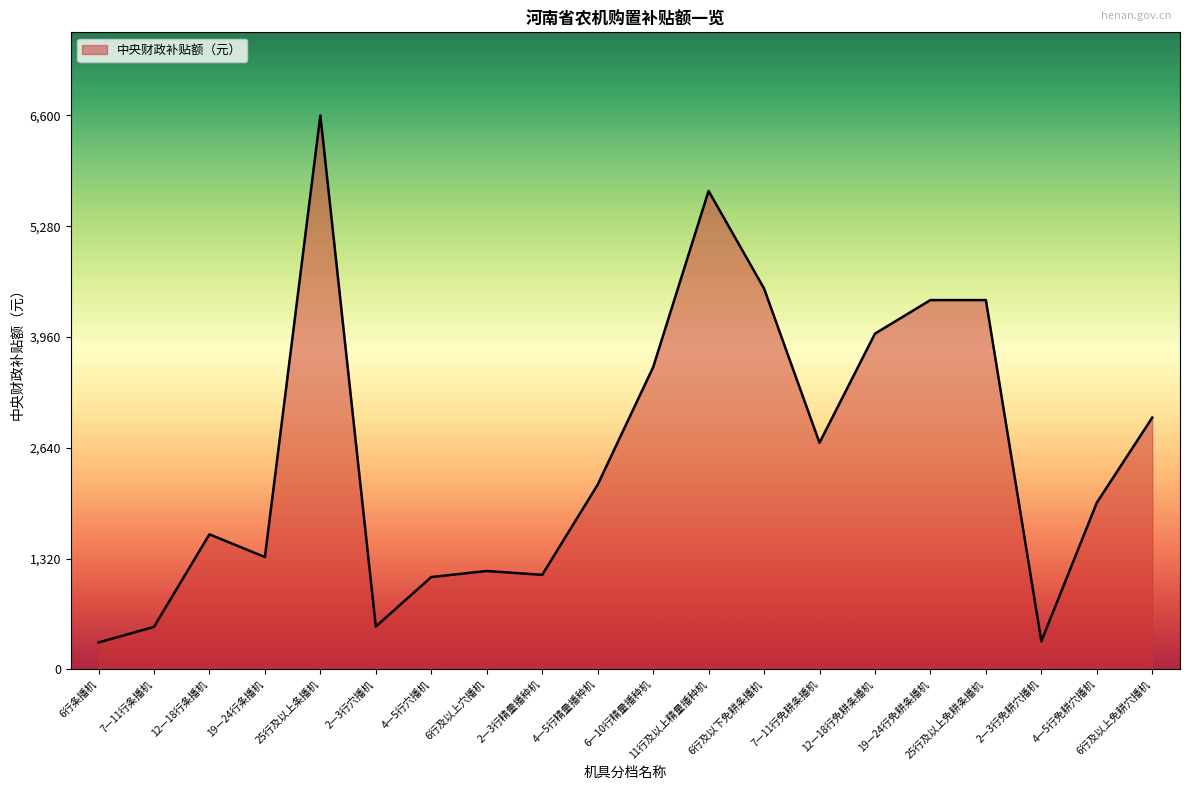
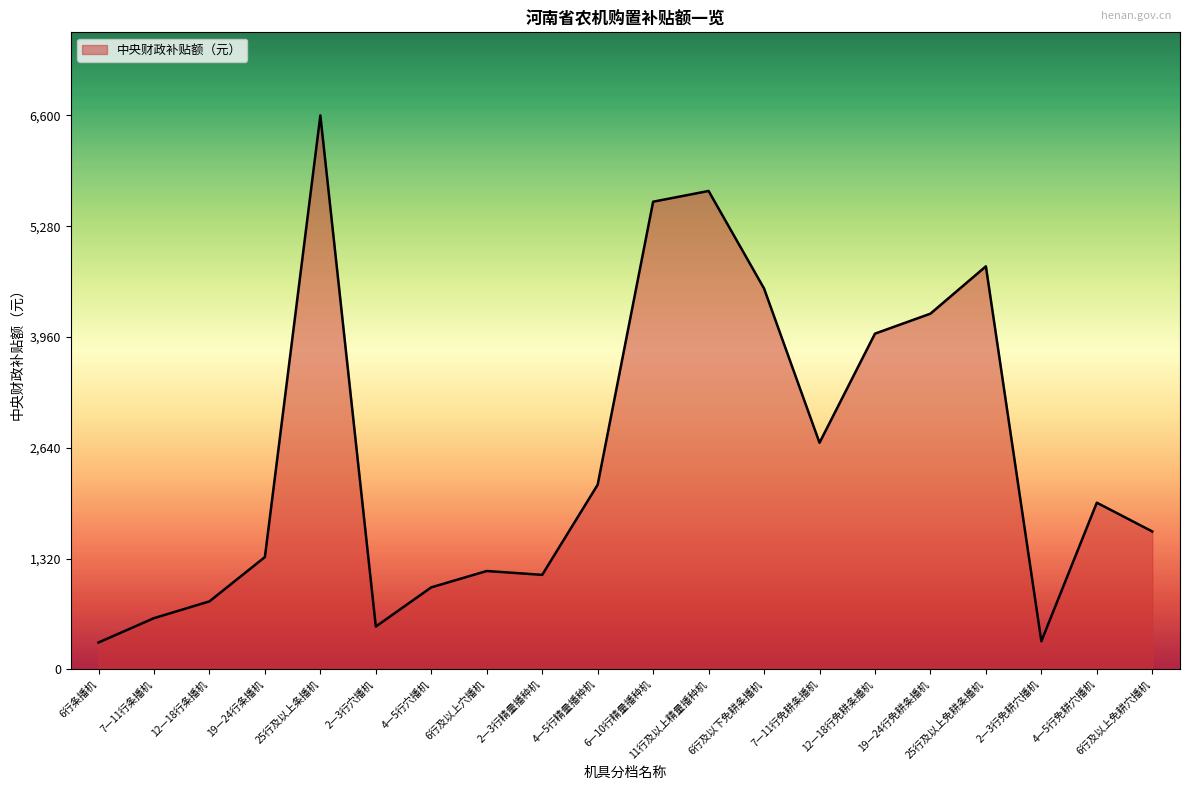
7—11行条播机: 500 -> 600
12—18行条播机: 1,600 -> 800
4—5行穴播机: 1,100 -> 1,000
6—10行精量播种机: 3,600 -> 5,600
19—24行免耕条播机: 4,400 -> 4,200
25行及以上免耕条播机: 4,400 -> 4,800
6行及以上免耕穴播机: 3,000 -> 1,600
